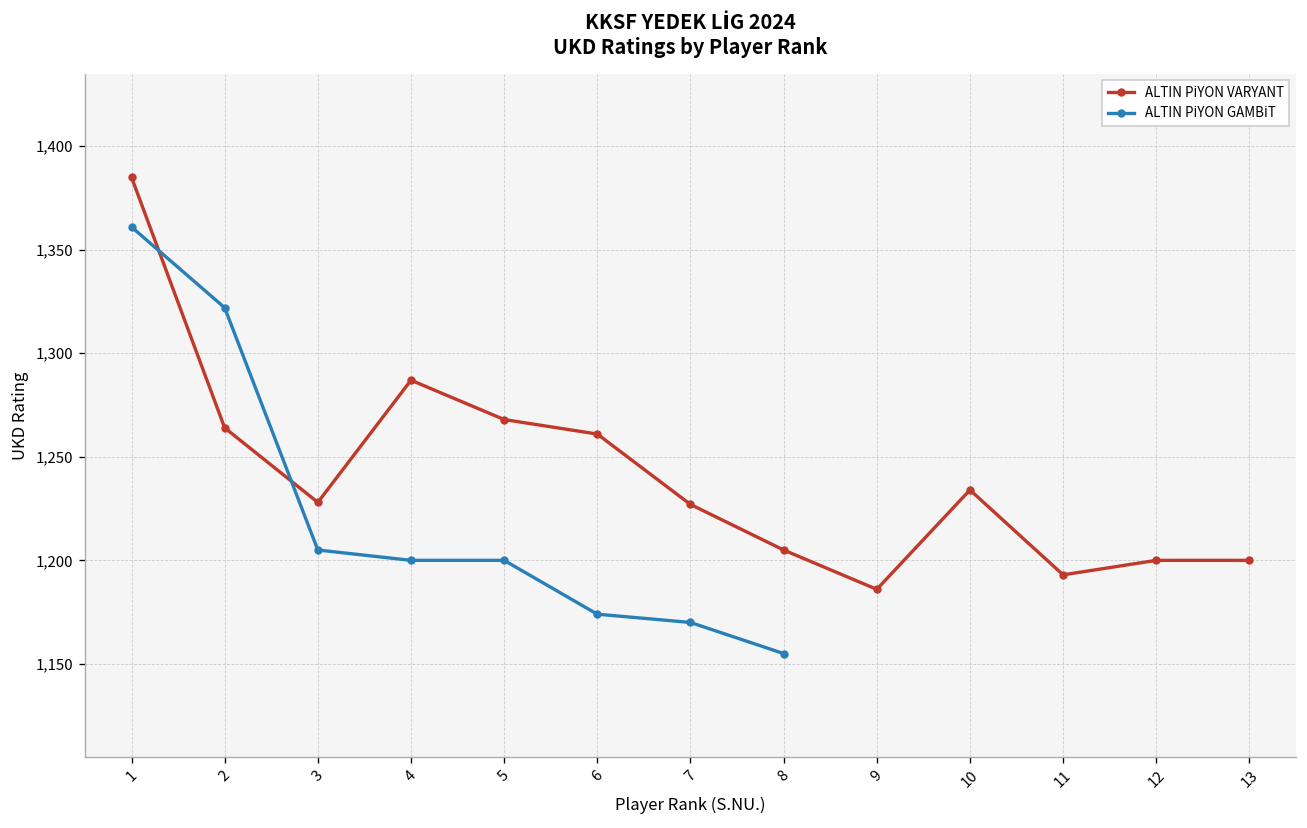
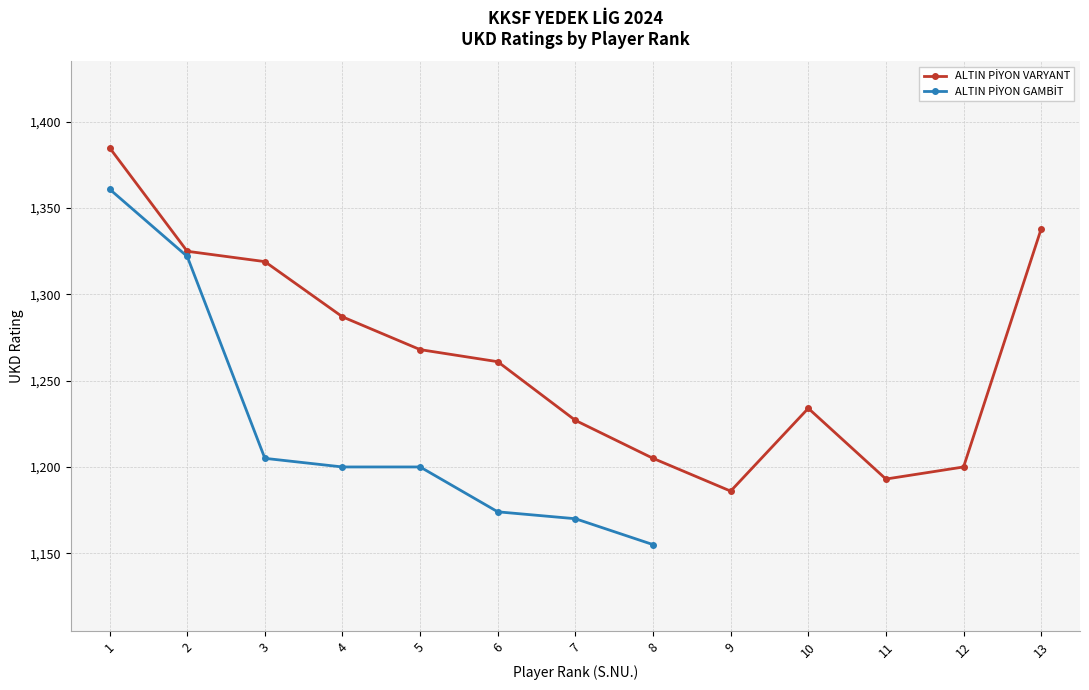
ALTIN PİYON VARYANT, 2: 1,264 -> 1,325
ALTIN PİYON VARYANT, 3: 1,228 -> 1,319
ALTIN PİYON VARYANT, 13: 1,200 -> 1,338
